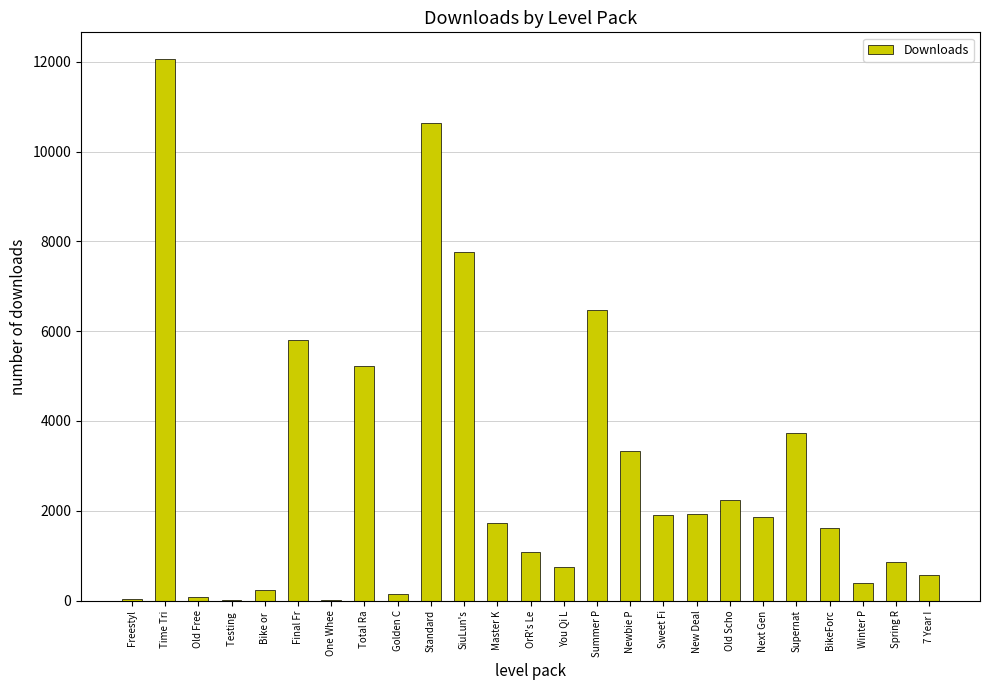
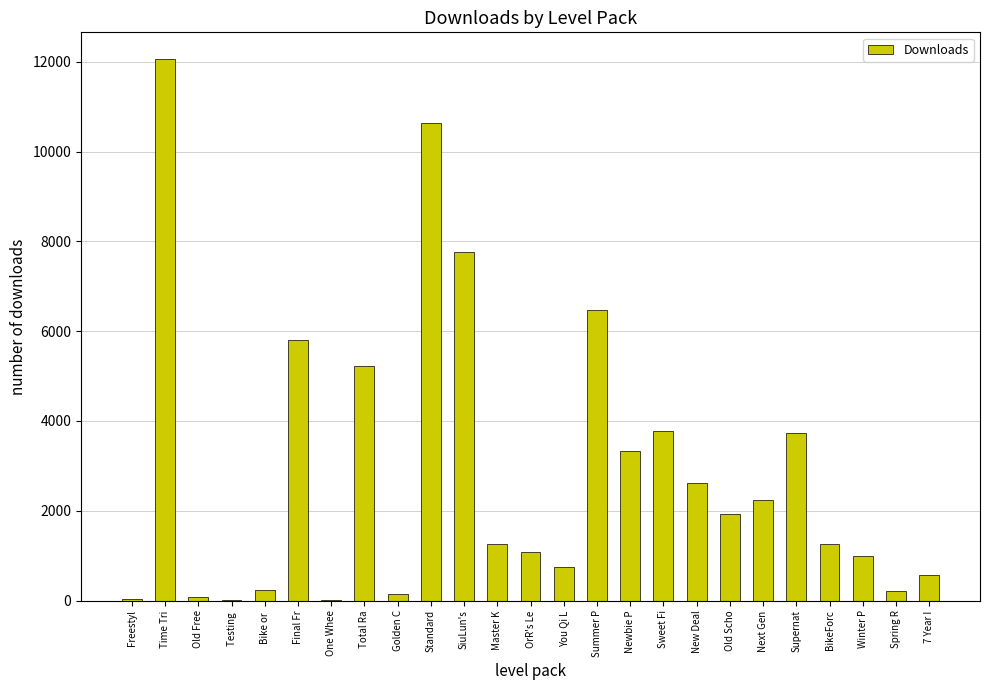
Master K: 1700 -> 1300
Sweet Fi: 1900 -> 3800
New Deal: 1900 -> 2600
Old Scho: 2200 -> 1900
Next Gen: 1900 -> 2200
BikeForc: 1600 -> 1300
Winter P: 400 -> 1000
Spring R: 900 -> 200
